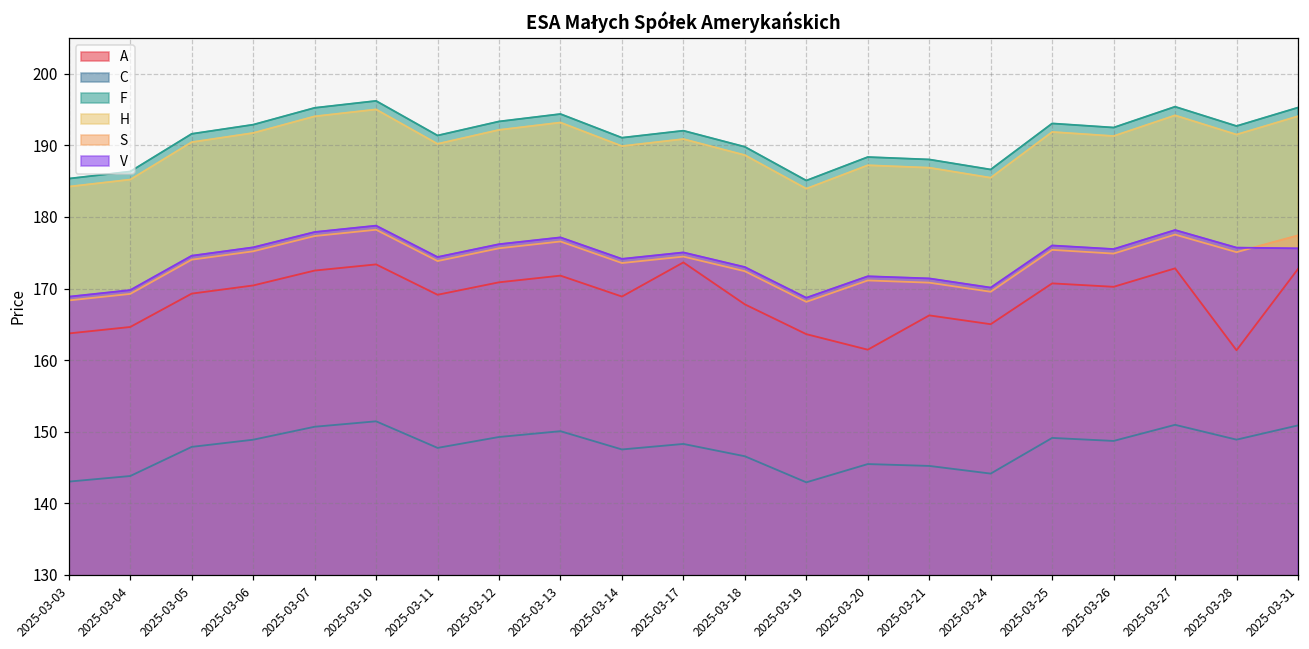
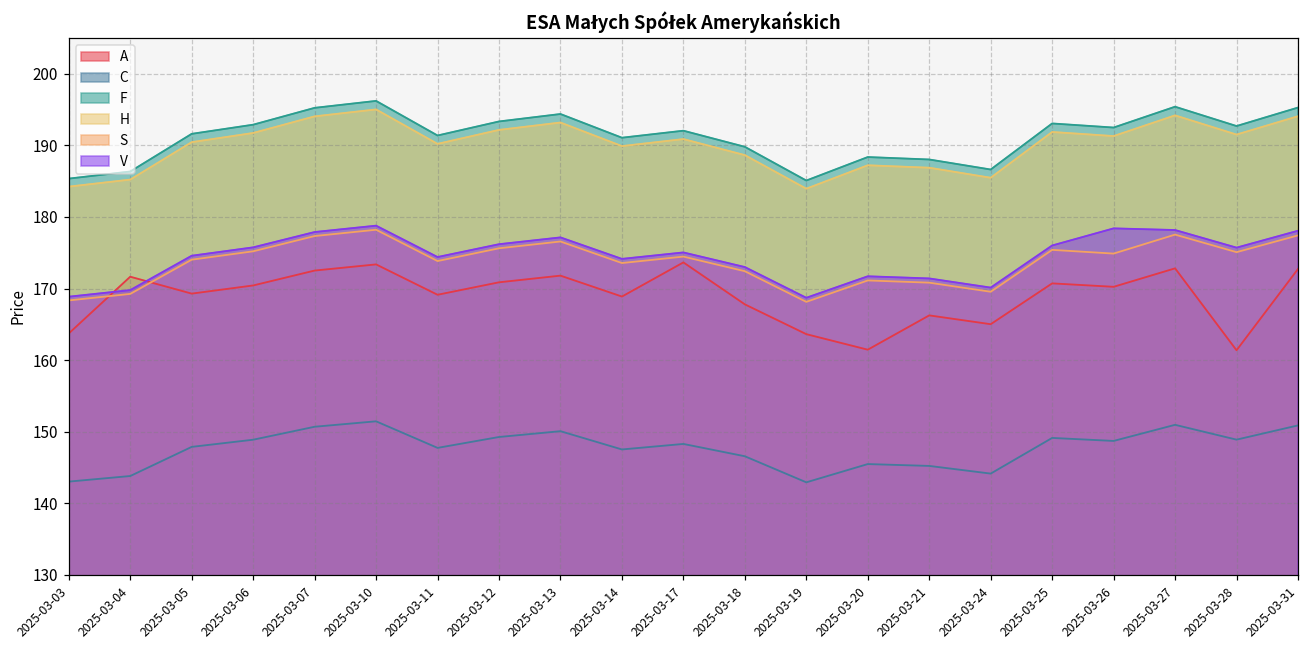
A, 2025-03-04: 165 -> 172
V, 2025-03-26: 176 -> 178
V, 2025-03-31: 176 -> 178
